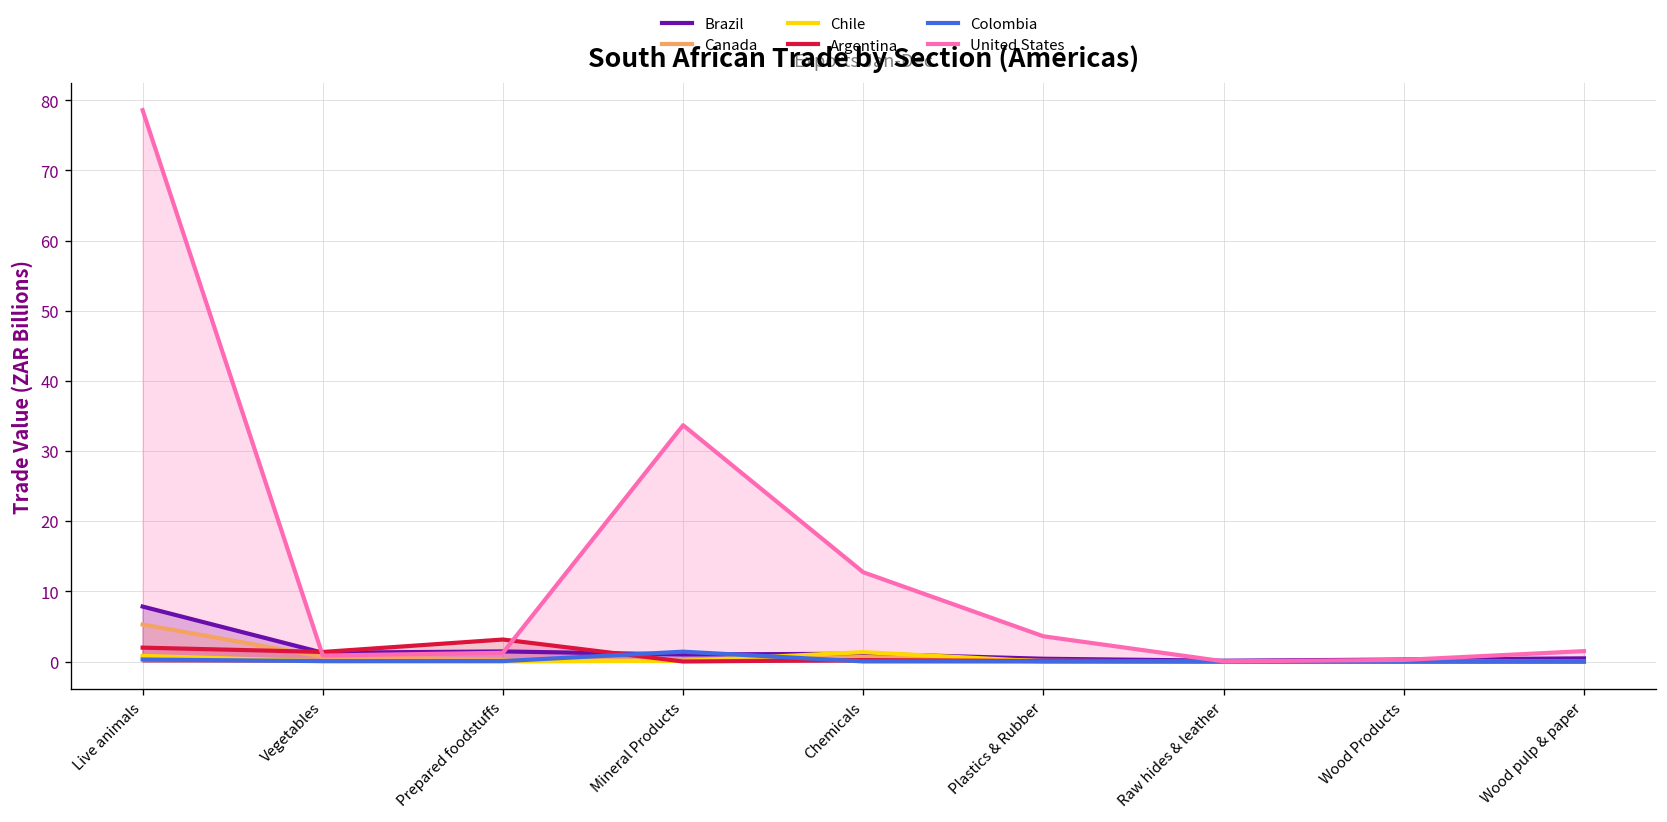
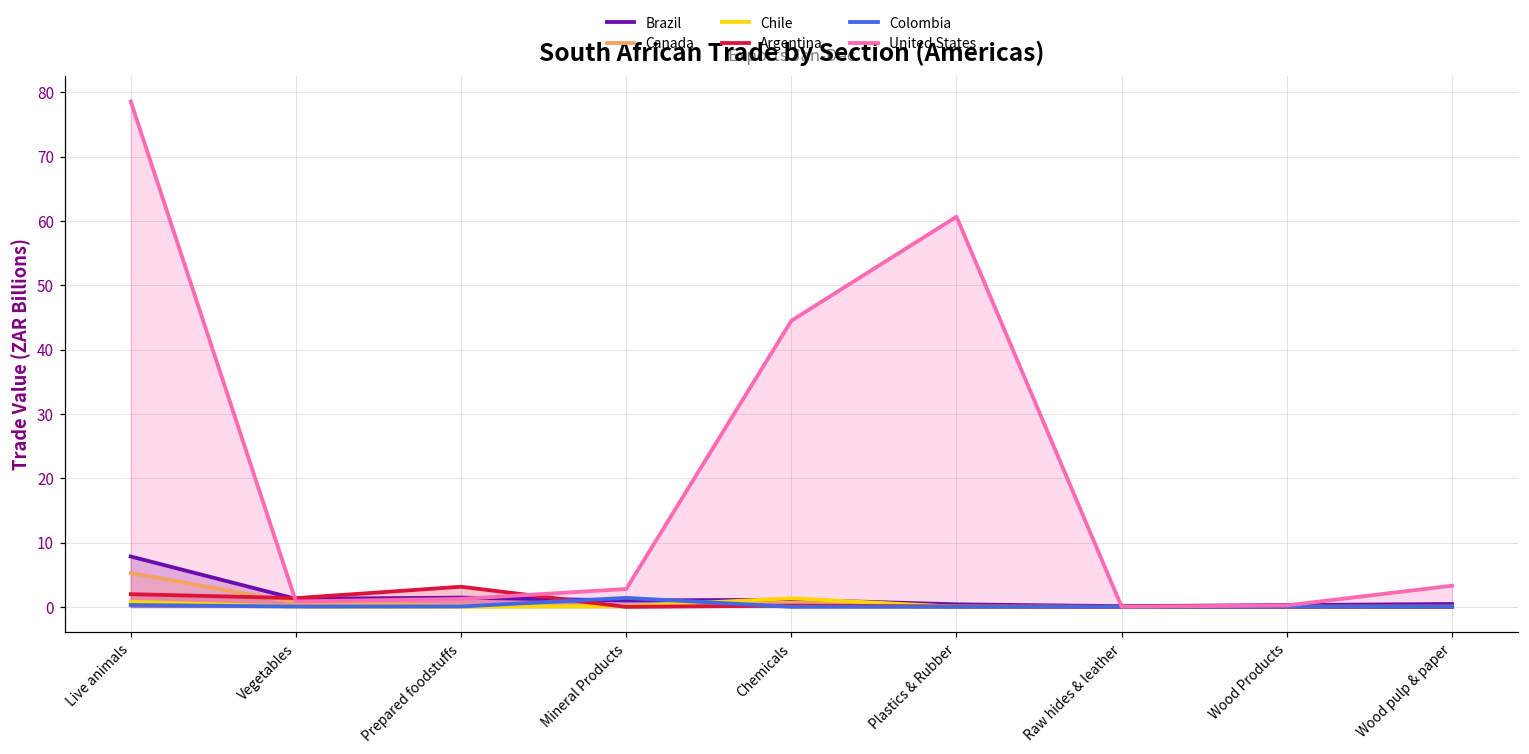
United States, Mineral Products: 34 -> 3
United States, Chemicals: 13 -> 45
United States, Plastics & Rubber: 4 -> 61
United States, Wood pulp & paper: 1 -> 3
